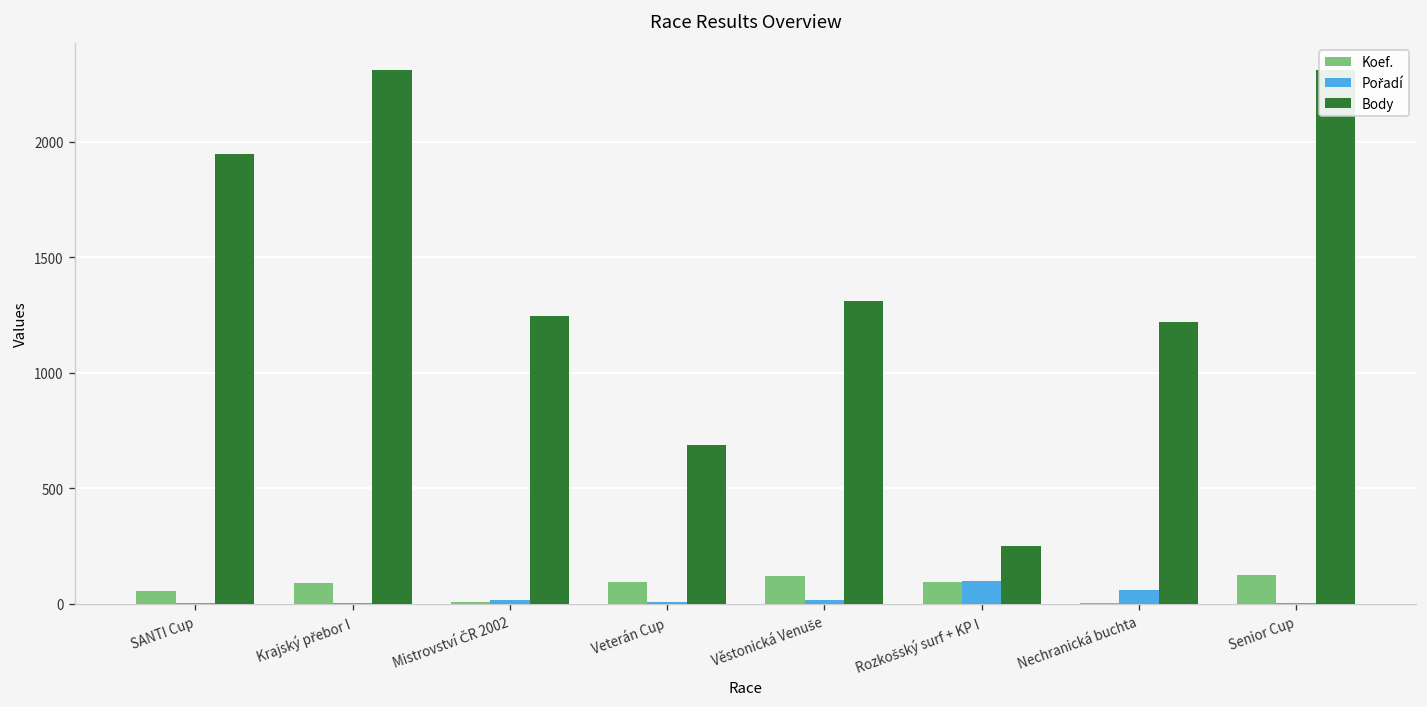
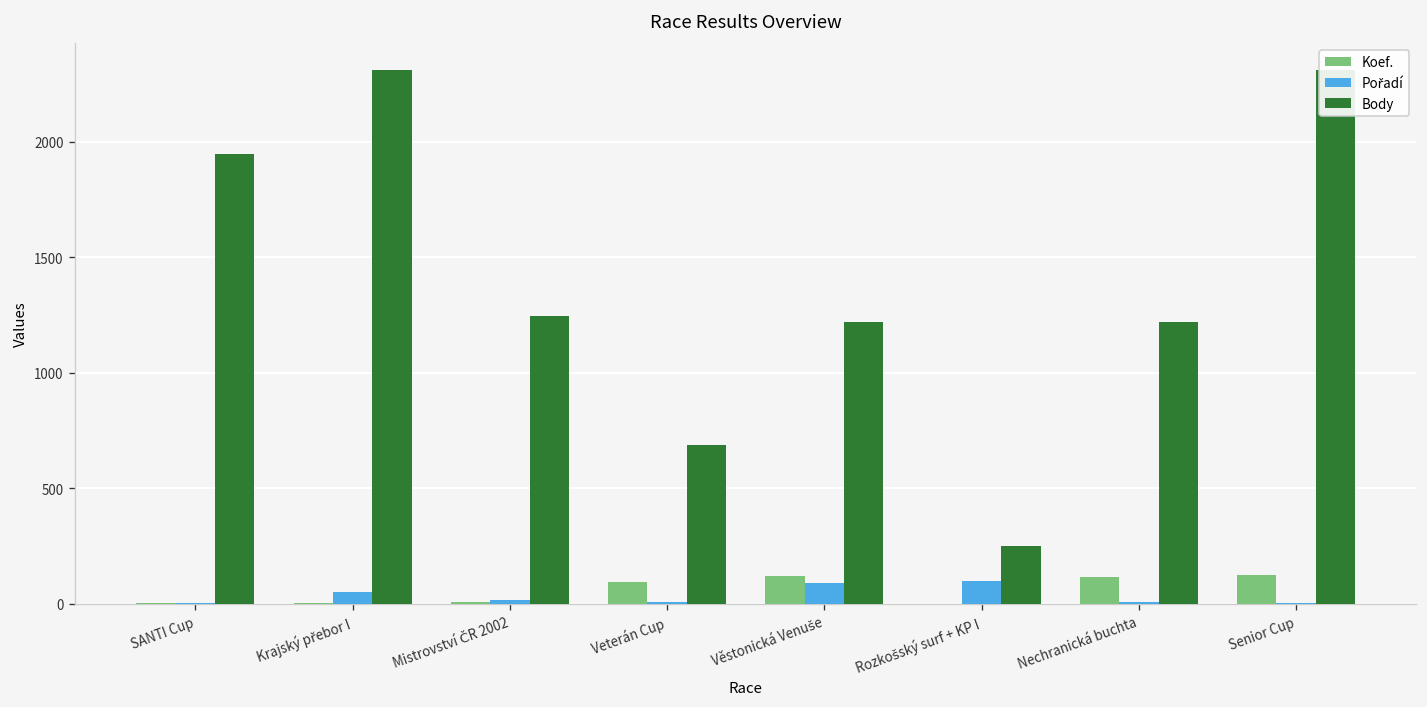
Koef., SANTI Cup: 60 -> 0
Koef., Krajský přebor I: 90 -> 0
Pořadí, Krajský přebor I: 0 -> 50
Pořadí, Věstonická Venuše: 20 -> 90
Body, Věstonická Venuše: 1310 -> 1220
Koef., Rozkošský surf + KP I: 90 -> 0
Koef., Nechranická buchta: 0 -> 120
Pořadí, Nechranická buchta: 60 -> 10
